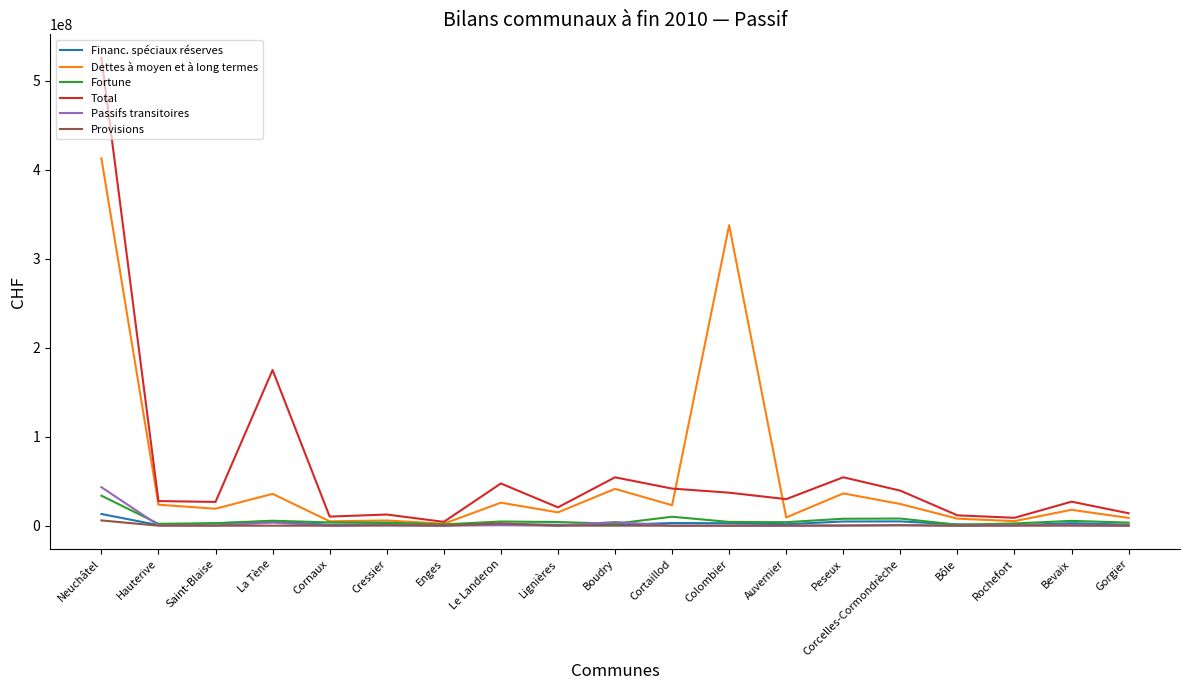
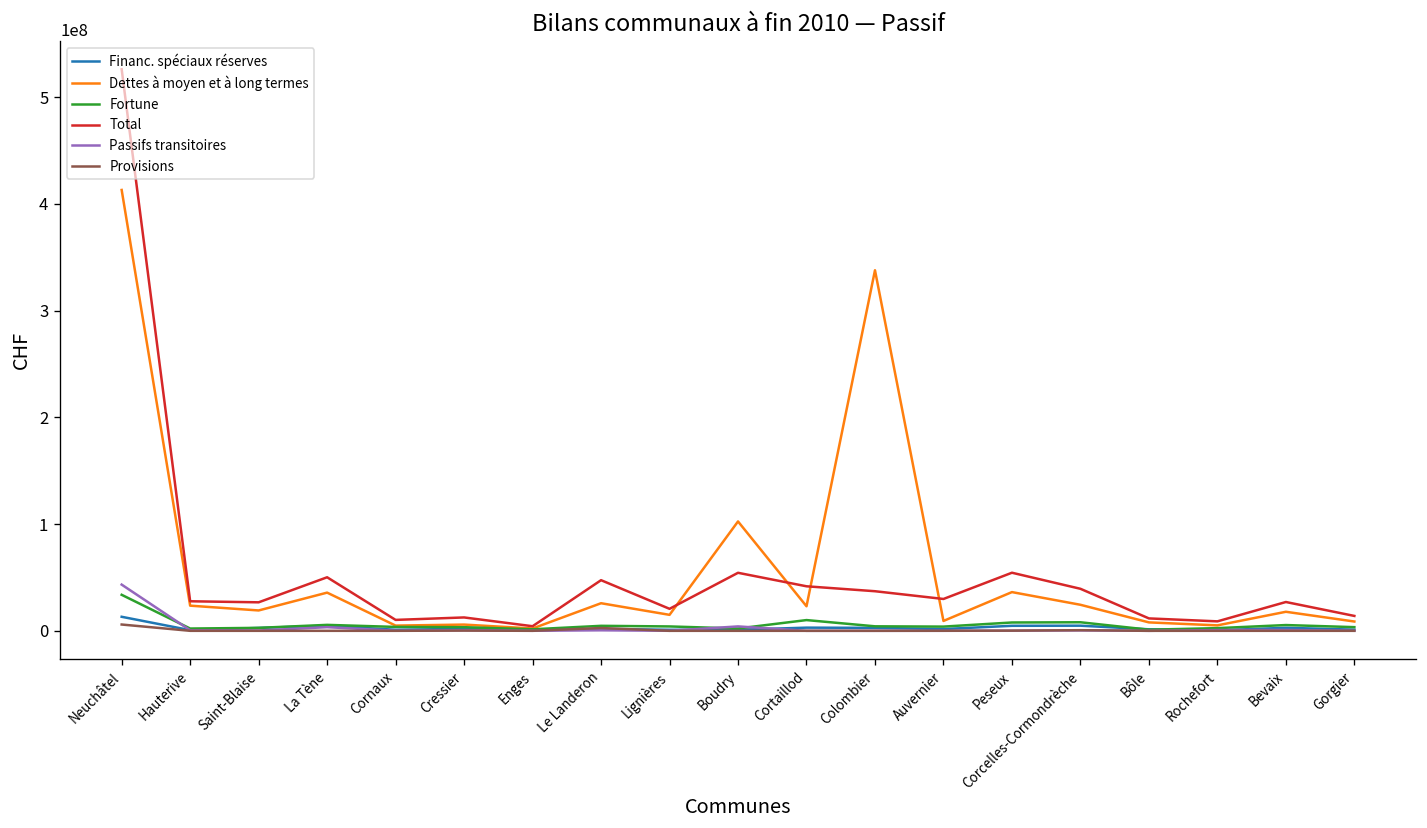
Total, La Tène: 180000000 -> 50000000
Dettes à moyen et à long termes, Boudry: 40000000 -> 100000000
